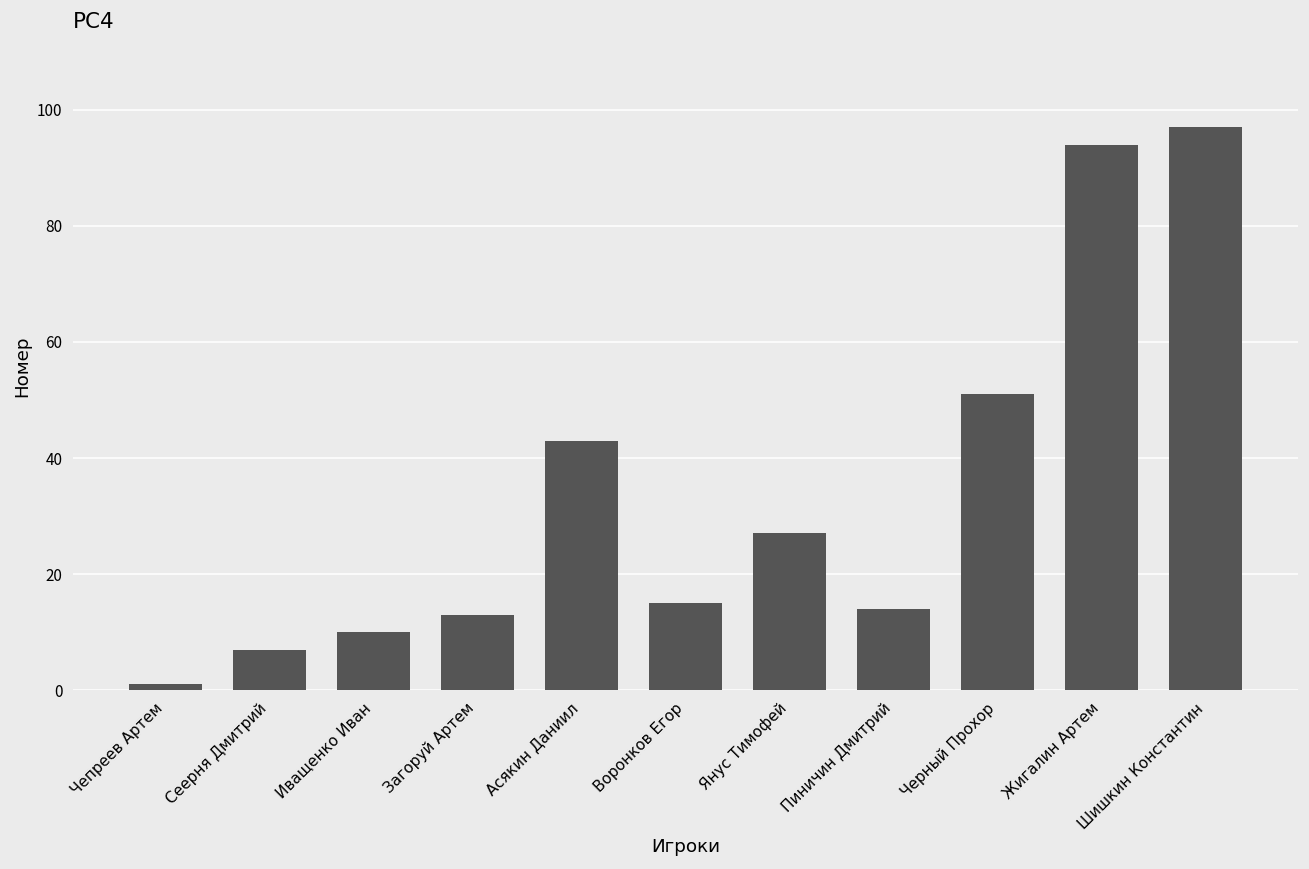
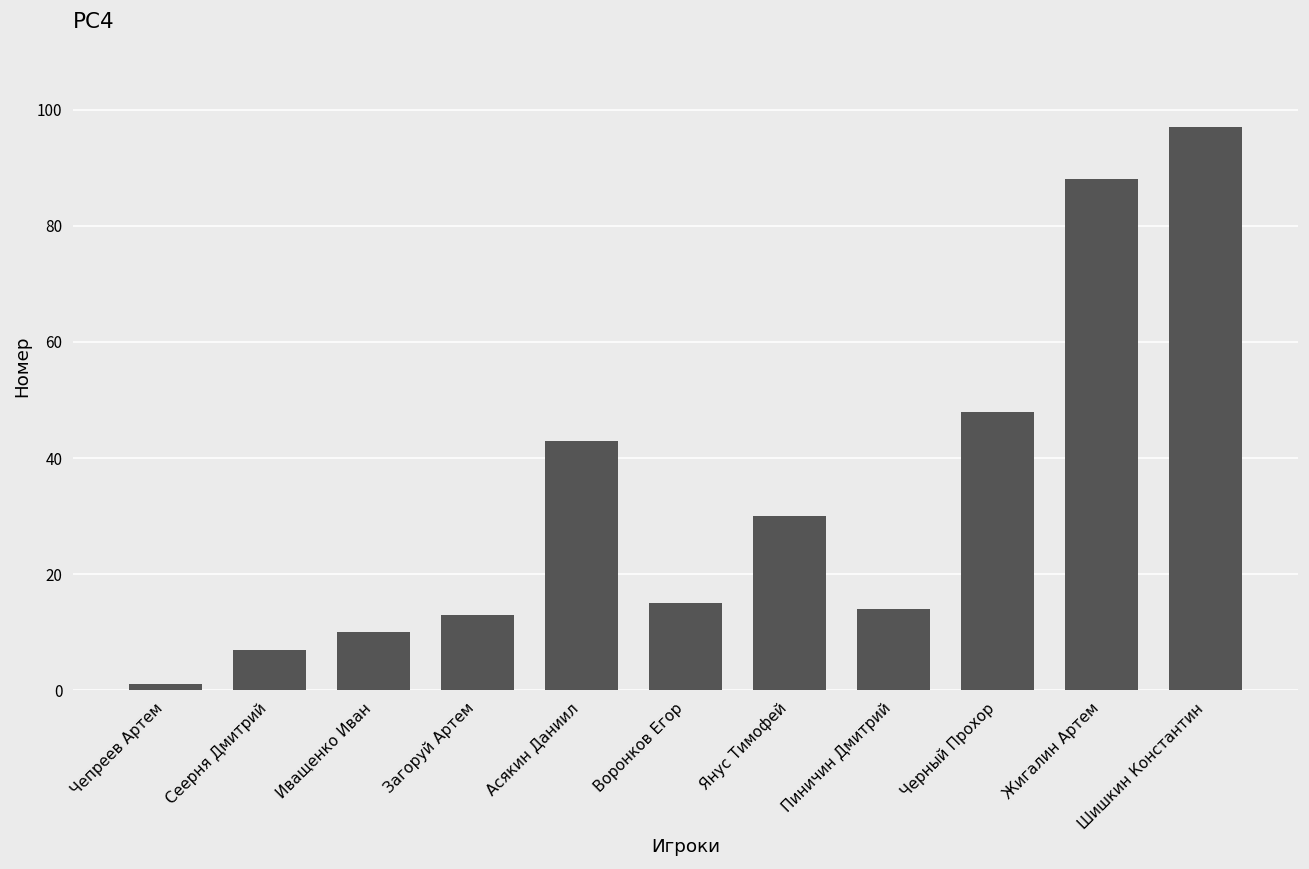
Янус Тимофей: 27 -> 30
Черный Прохор: 51 -> 48
Жигалин Артем: 94 -> 88
